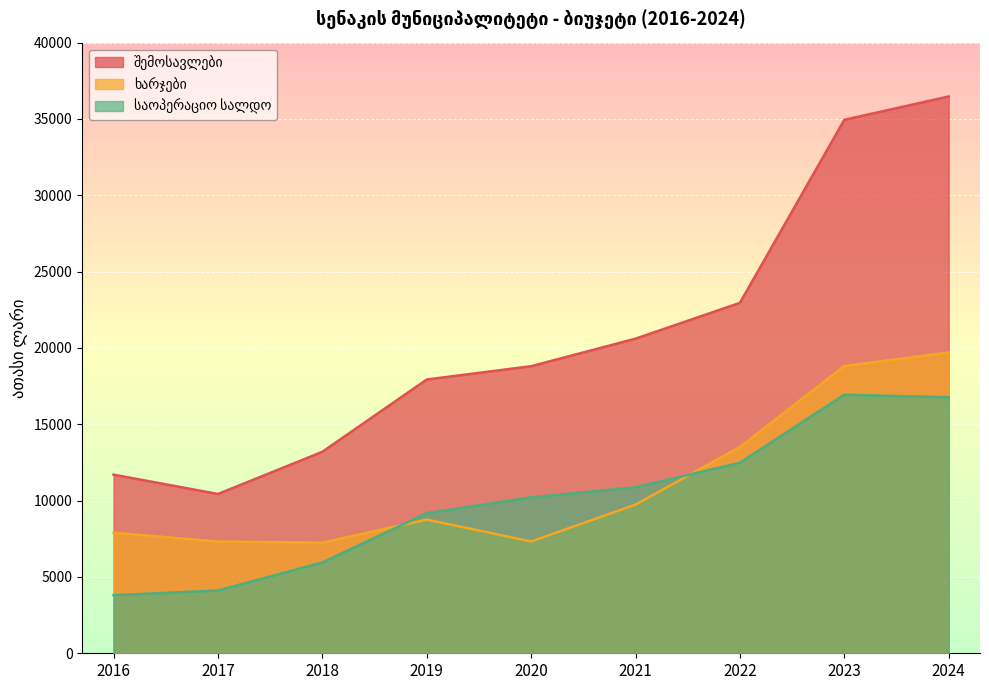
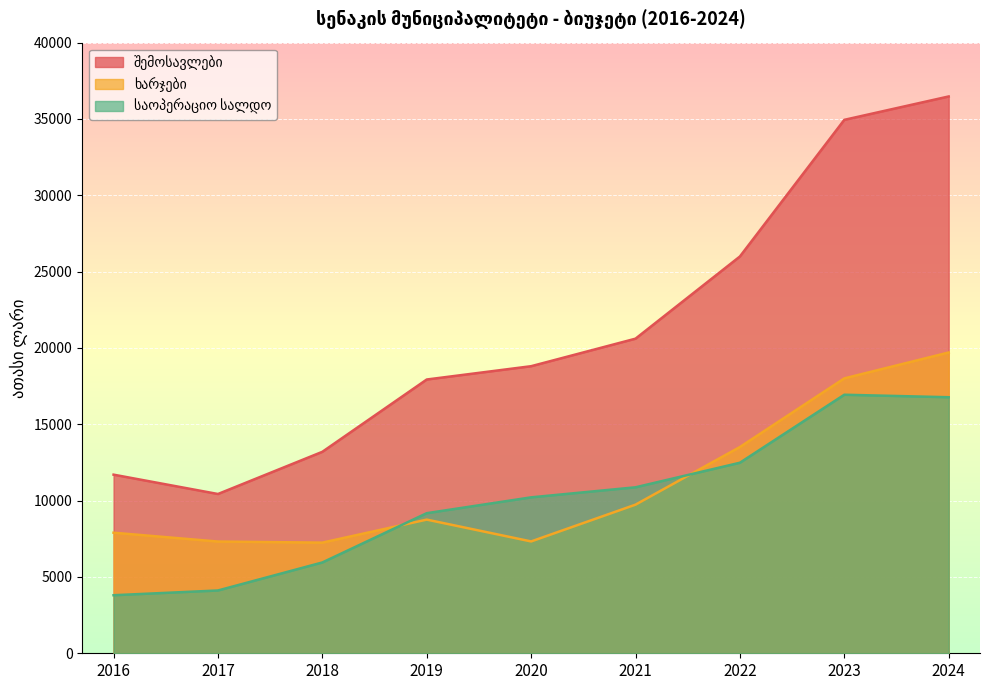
შემოსავლები, 2022: 23000 -> 26000
ხარჯები, 2023: 18800 -> 18000
